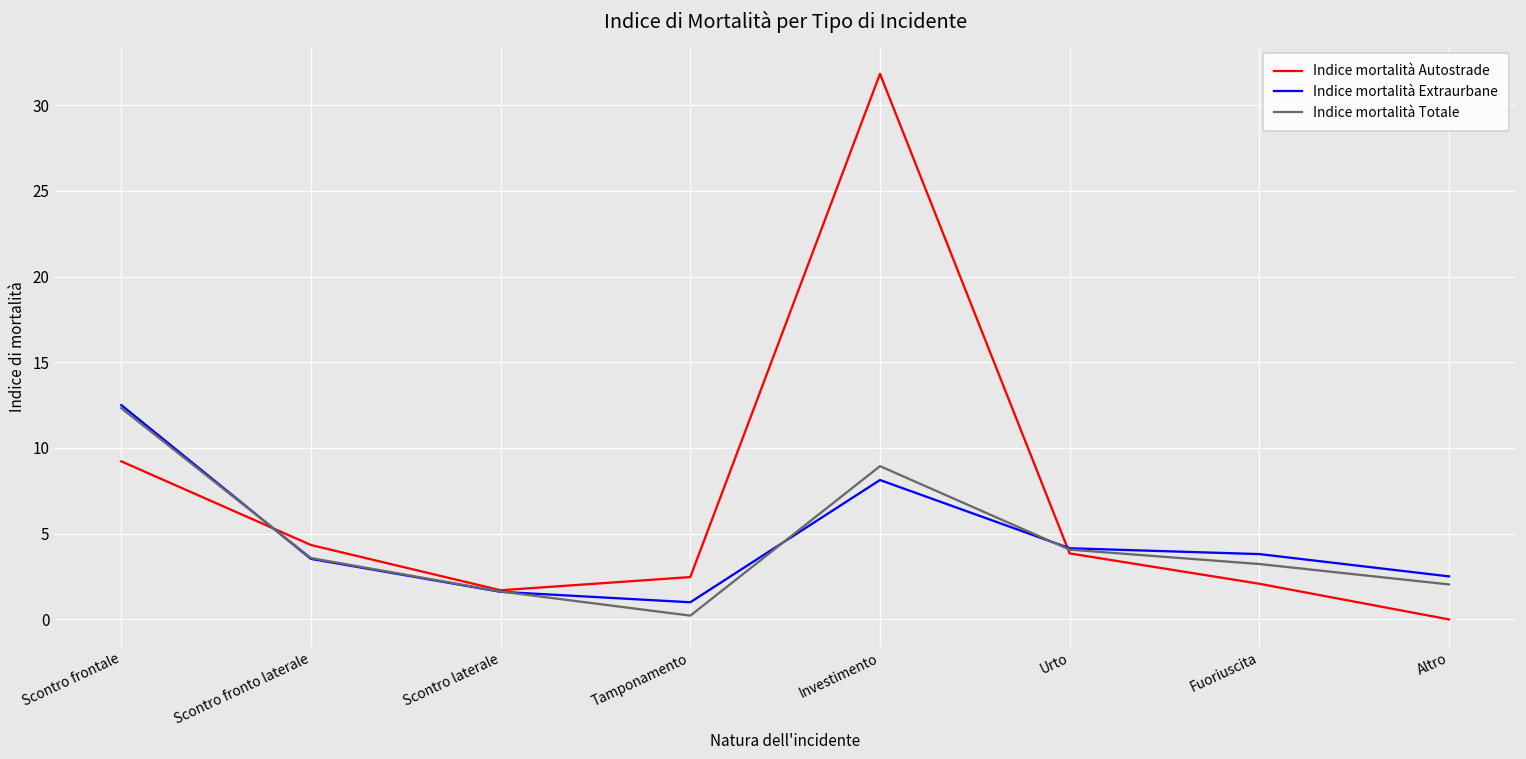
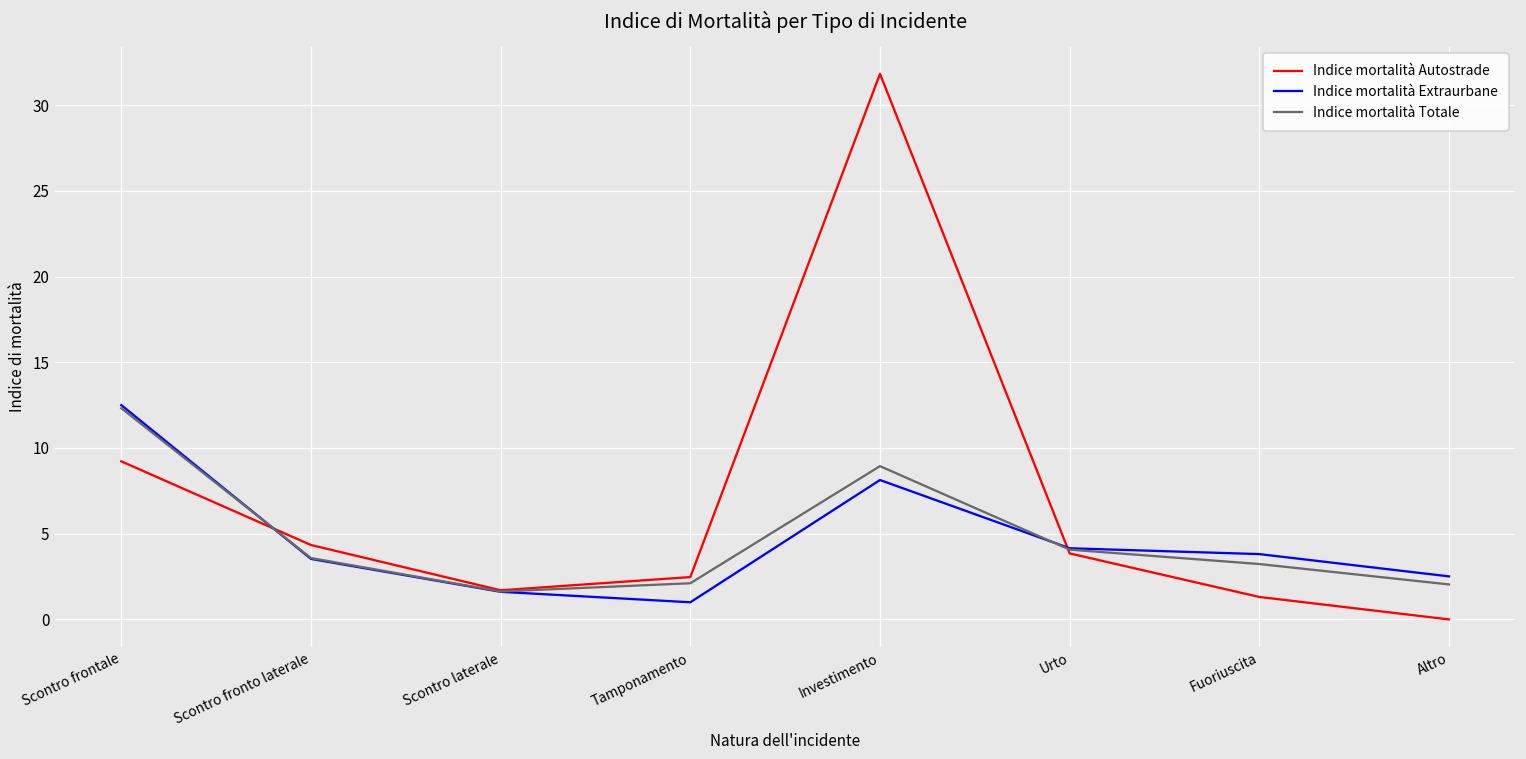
Indice mortalità Totale, Tamponamento: 0.2 -> 2.1
Indice mortalità Autostrade, Fuoriuscita: 2.1 -> 1.3
